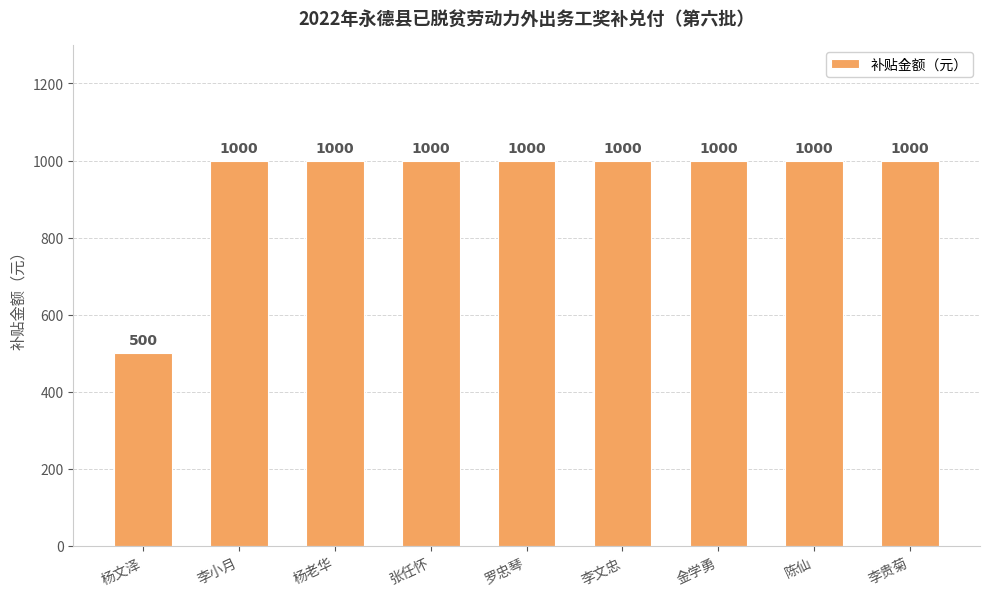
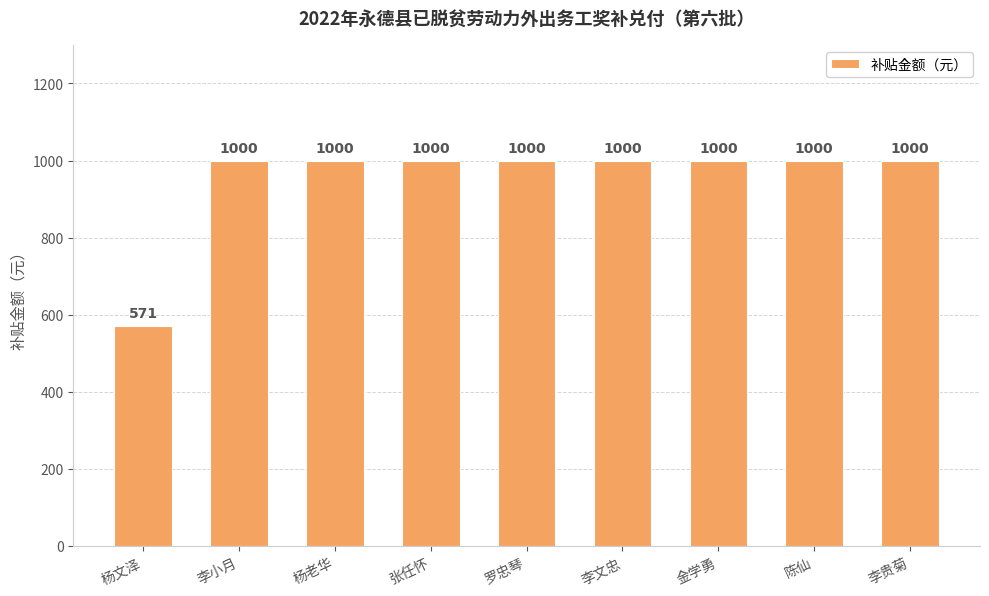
杨文泽: 500 -> 571
